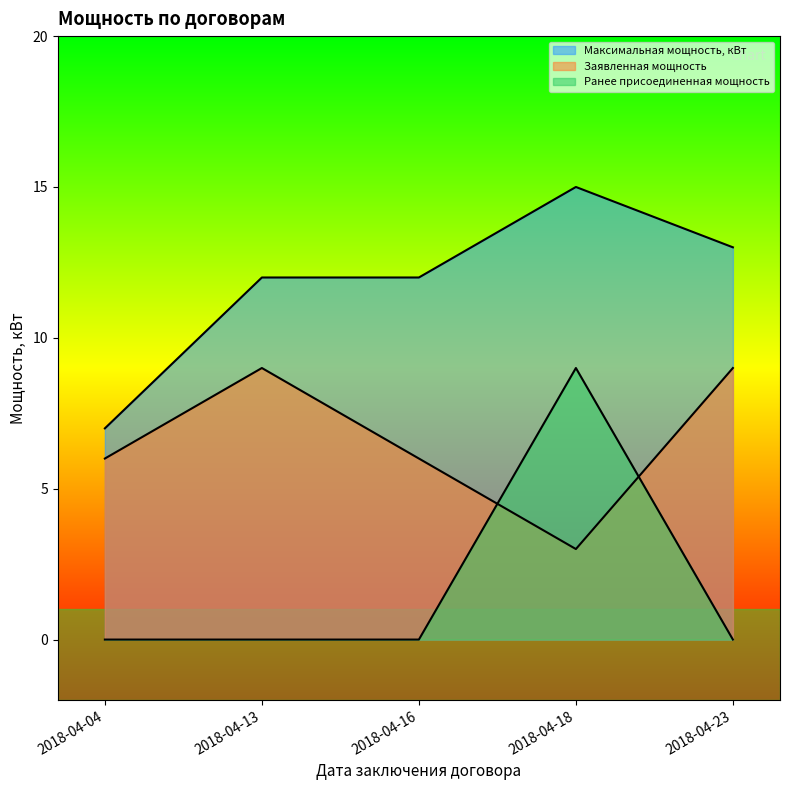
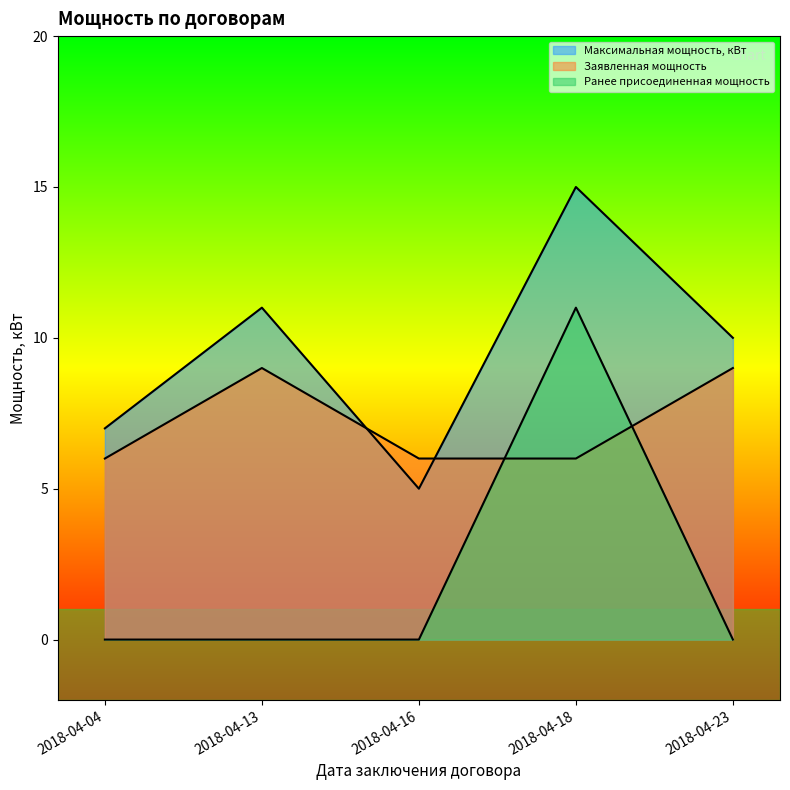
Максимальная мощность, кВт, 2018-04-13: 12 -> 11
Максимальная мощность, кВт, 2018-04-16: 12 -> 5
Заявленная мощность, 2018-04-18: 3 -> 6
Ранее присоединенная мощность, 2018-04-18: 9 -> 11
Максимальная мощность, кВт, 2018-04-23: 13 -> 10
